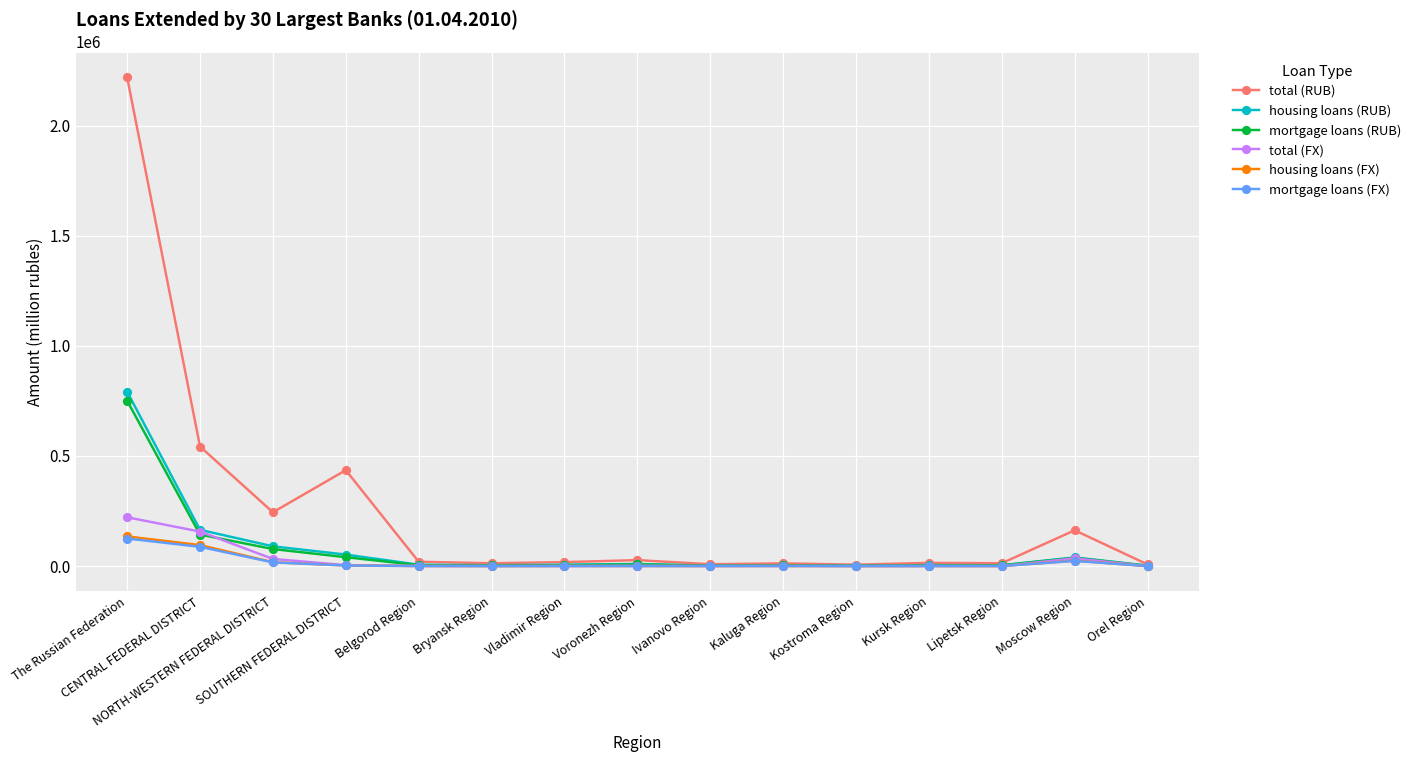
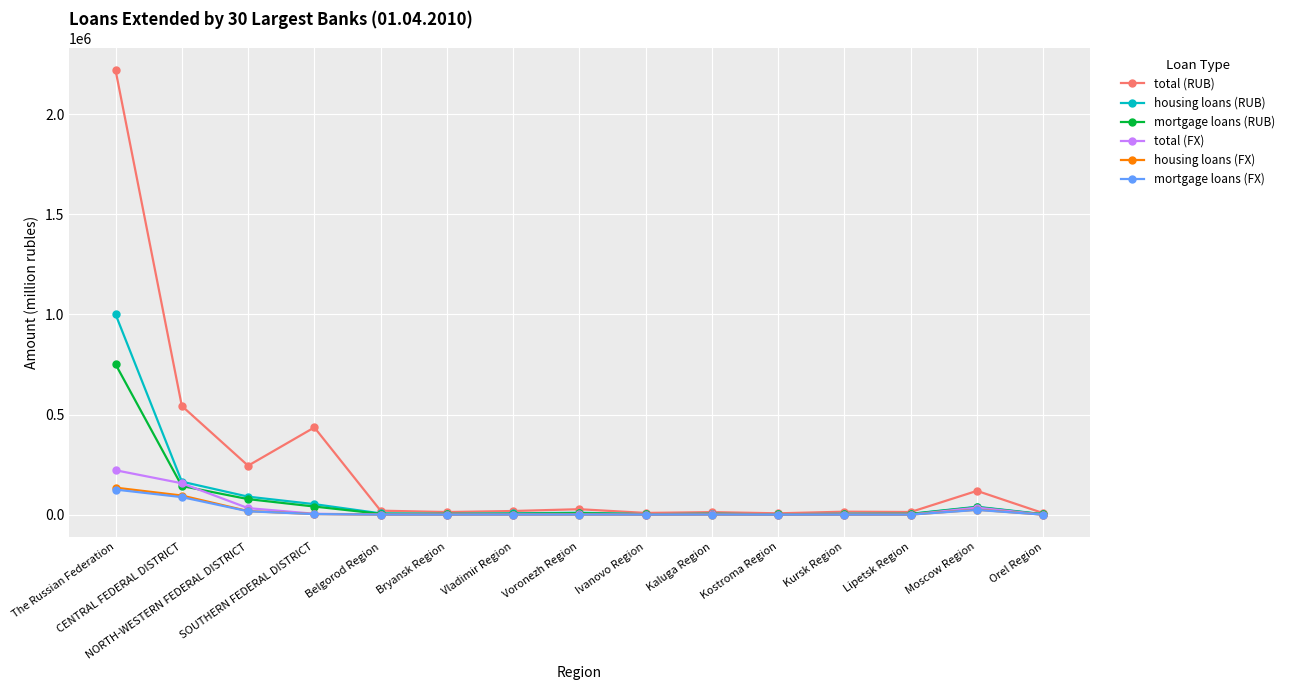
housing loans (RUB), The Russian Federation: 790000 -> 1000000
total (RUB), Moscow Region: 160000 -> 120000
